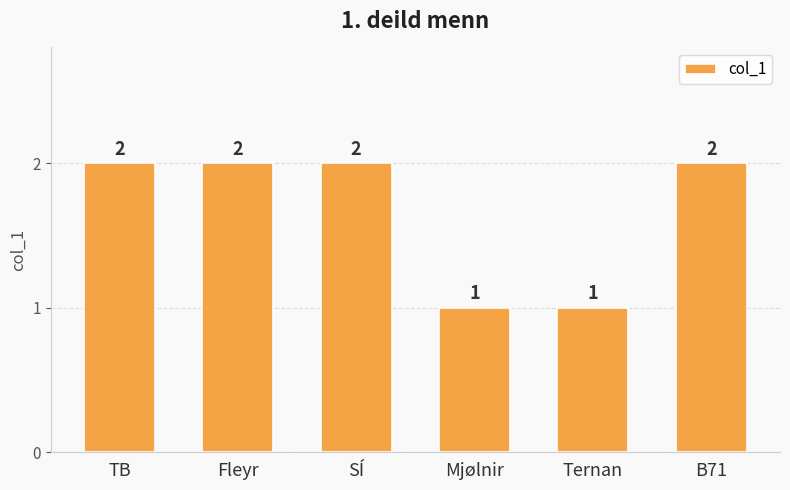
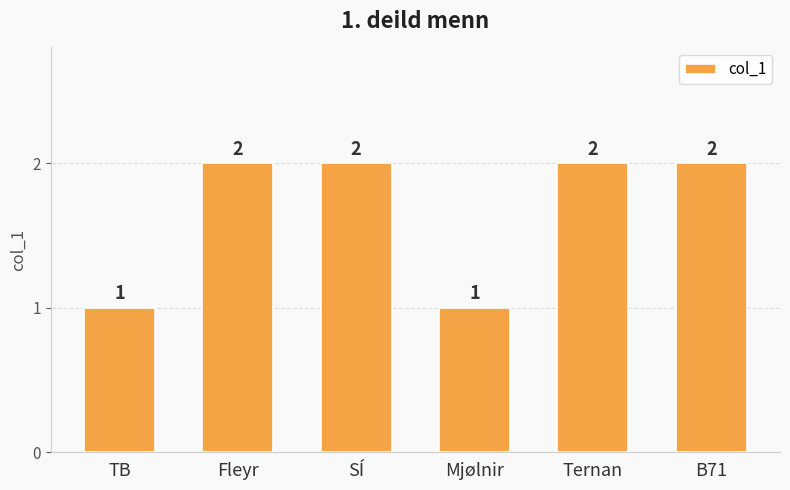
TB: 2 -> 1
Ternan: 1 -> 2
